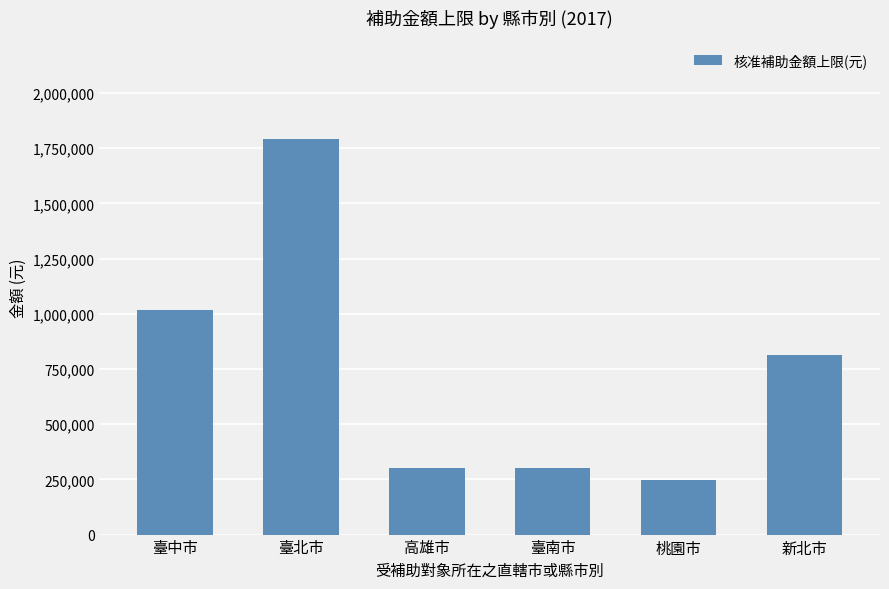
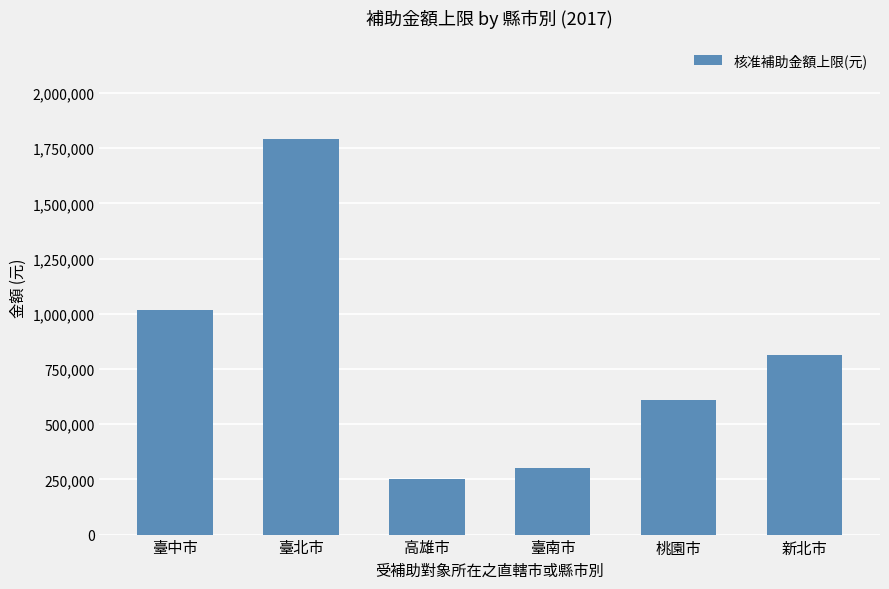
高雄市: 300,000 -> 250,000
桃園市: 250,000 -> 610,000
